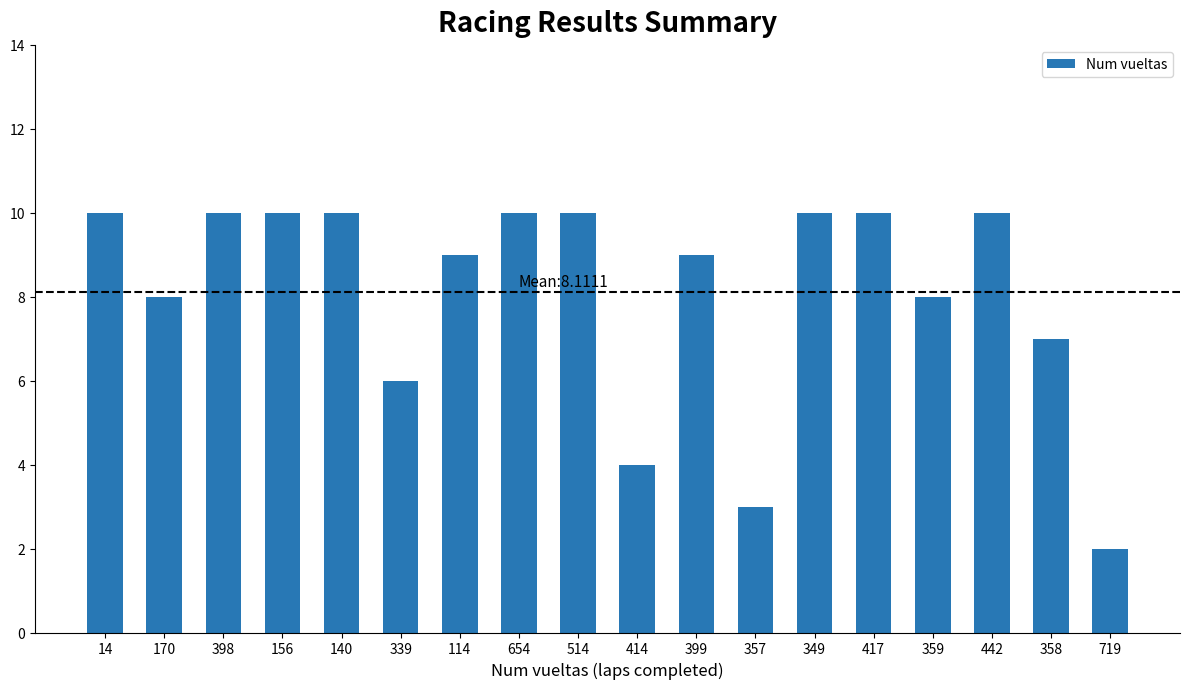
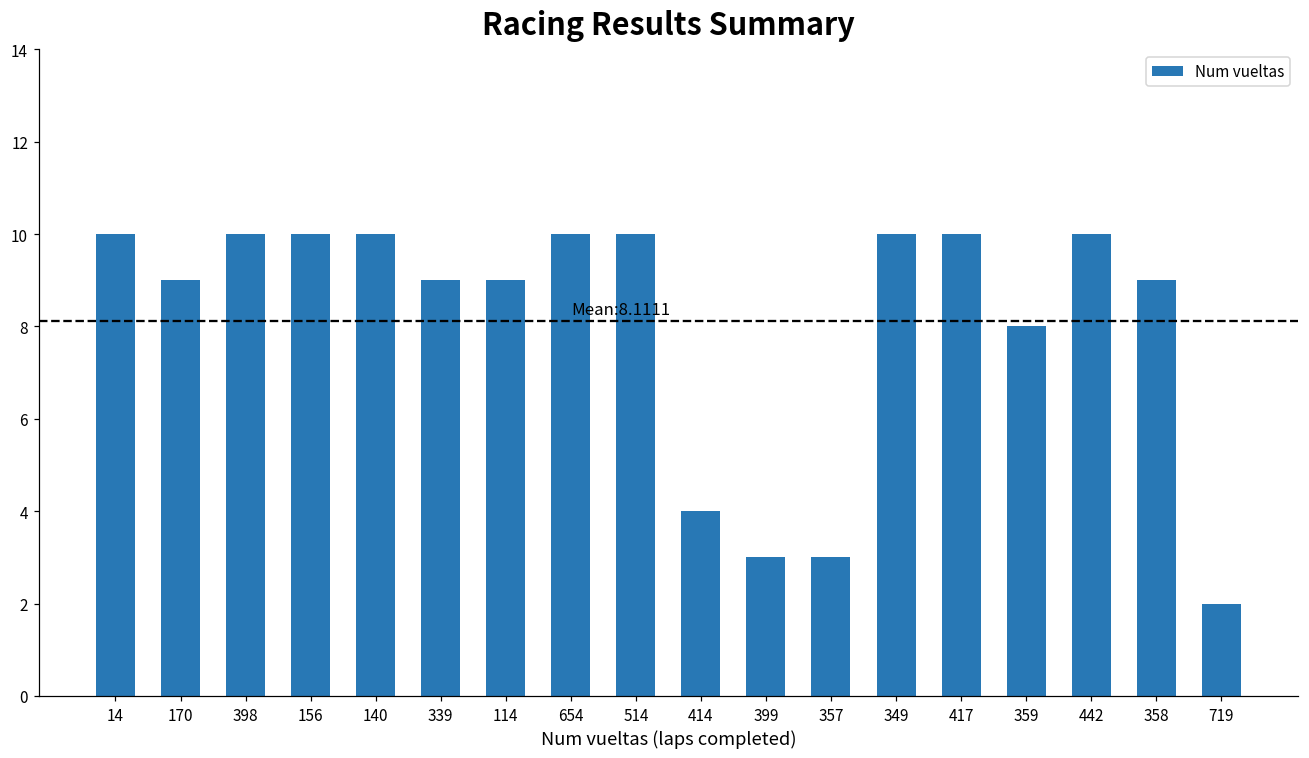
170: 8 -> 9
339: 6 -> 9
399: 9 -> 3
358: 7 -> 9
